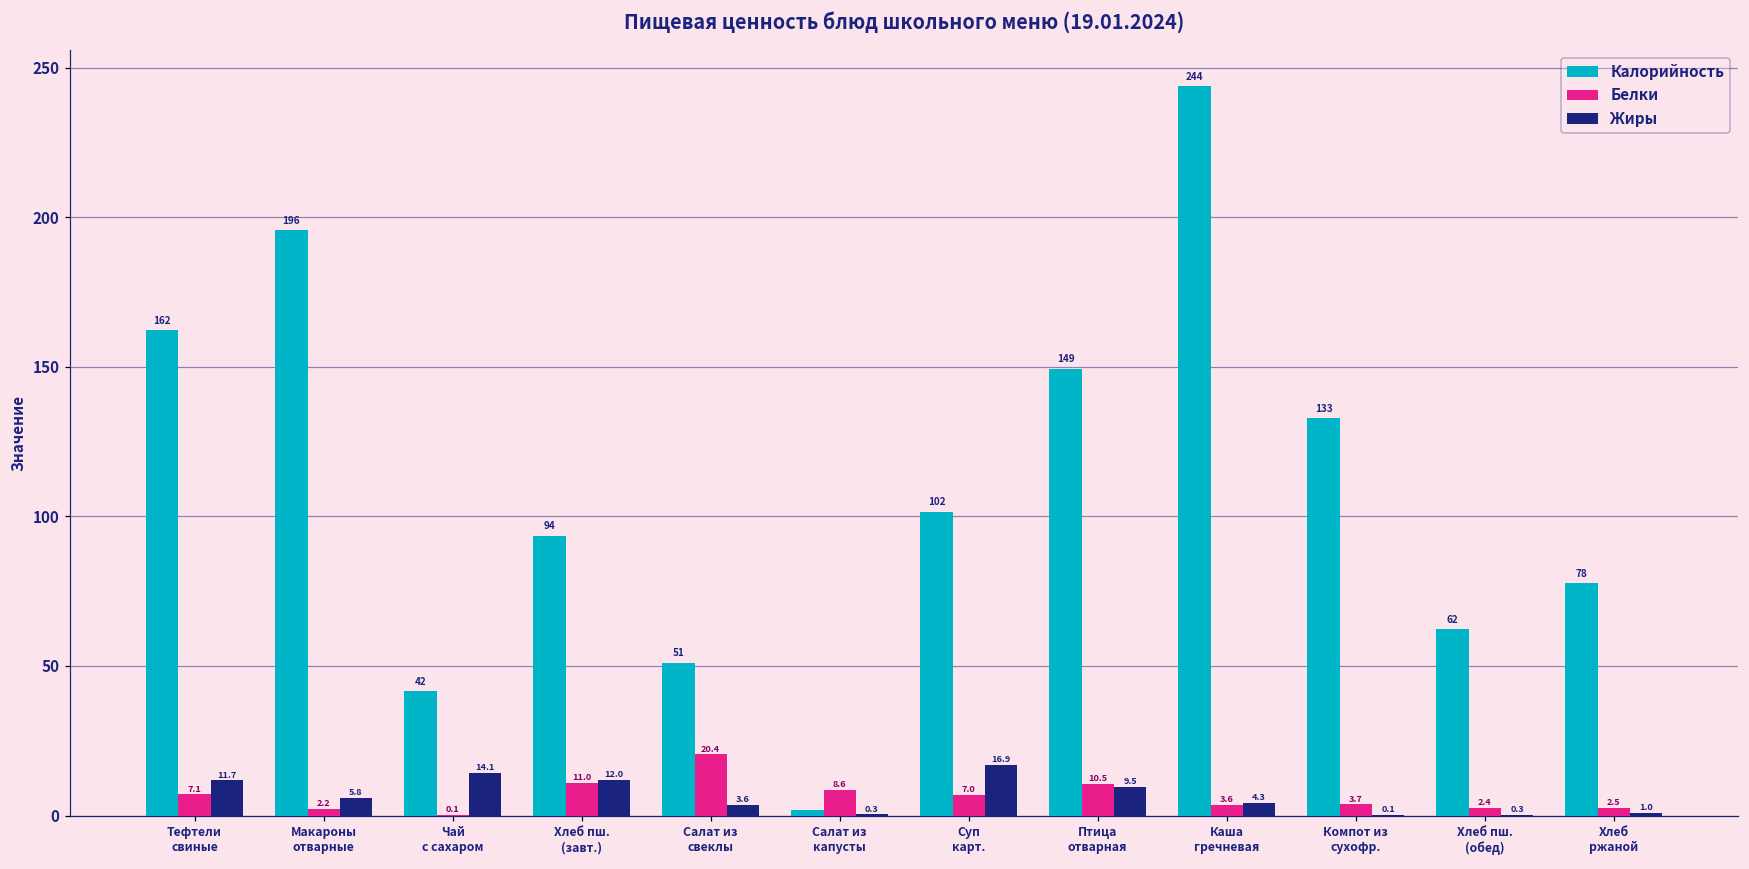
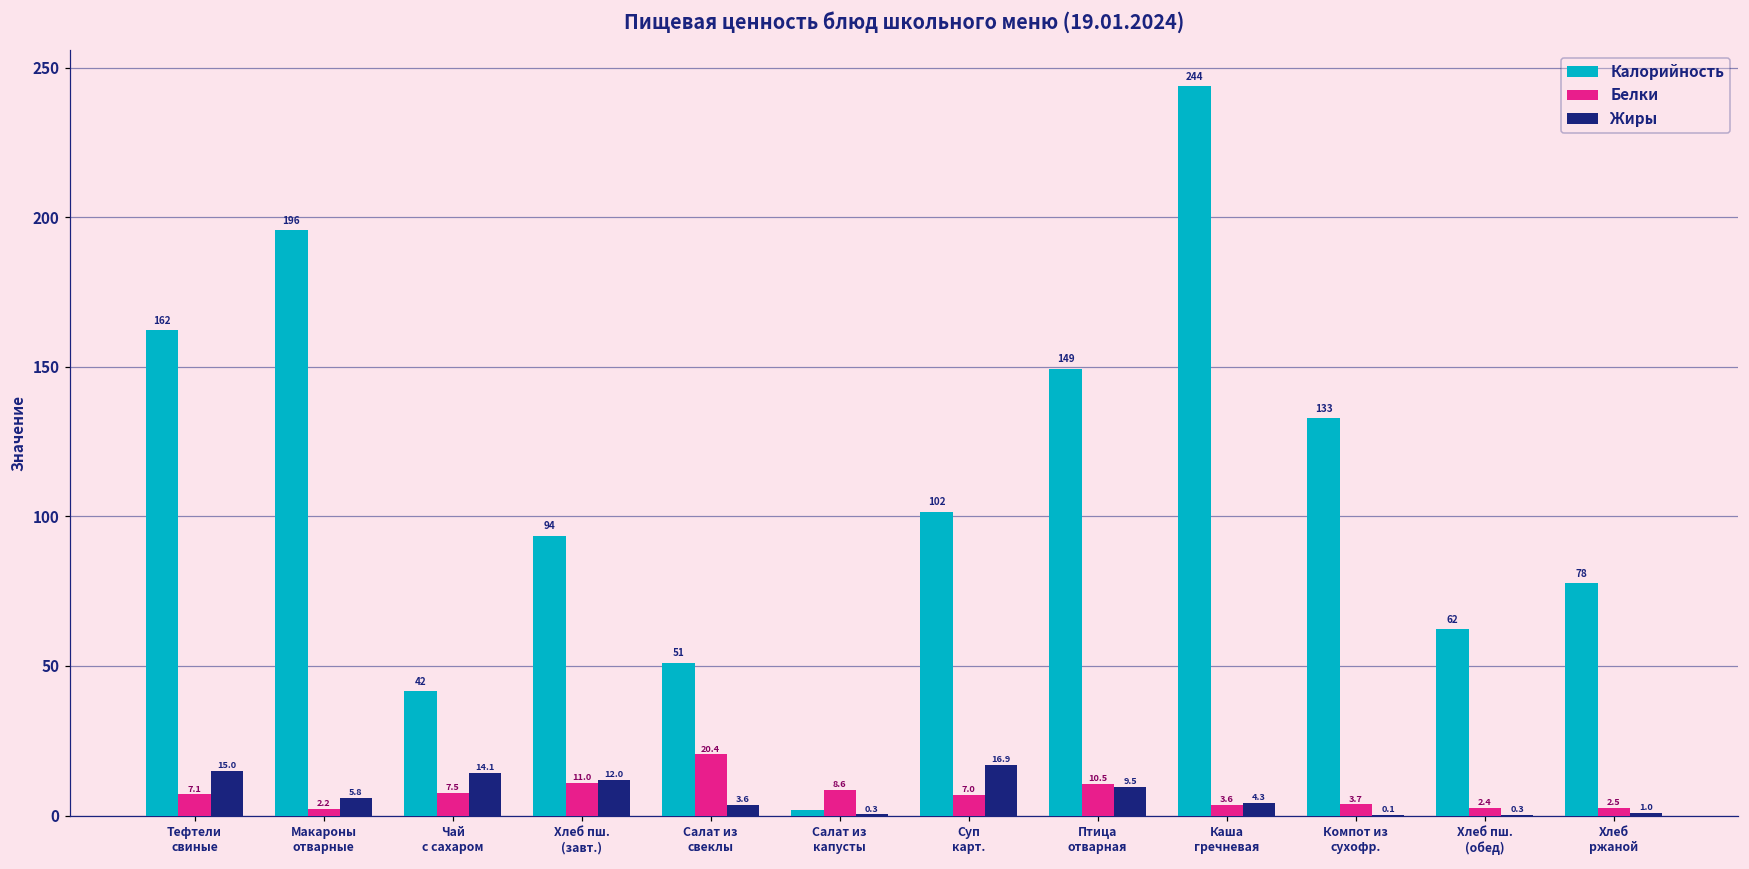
Жиры, Тефтели свиные: 11.7 -> 15.0
Белки, Чай с сахаром: 0.1 -> 7.5
